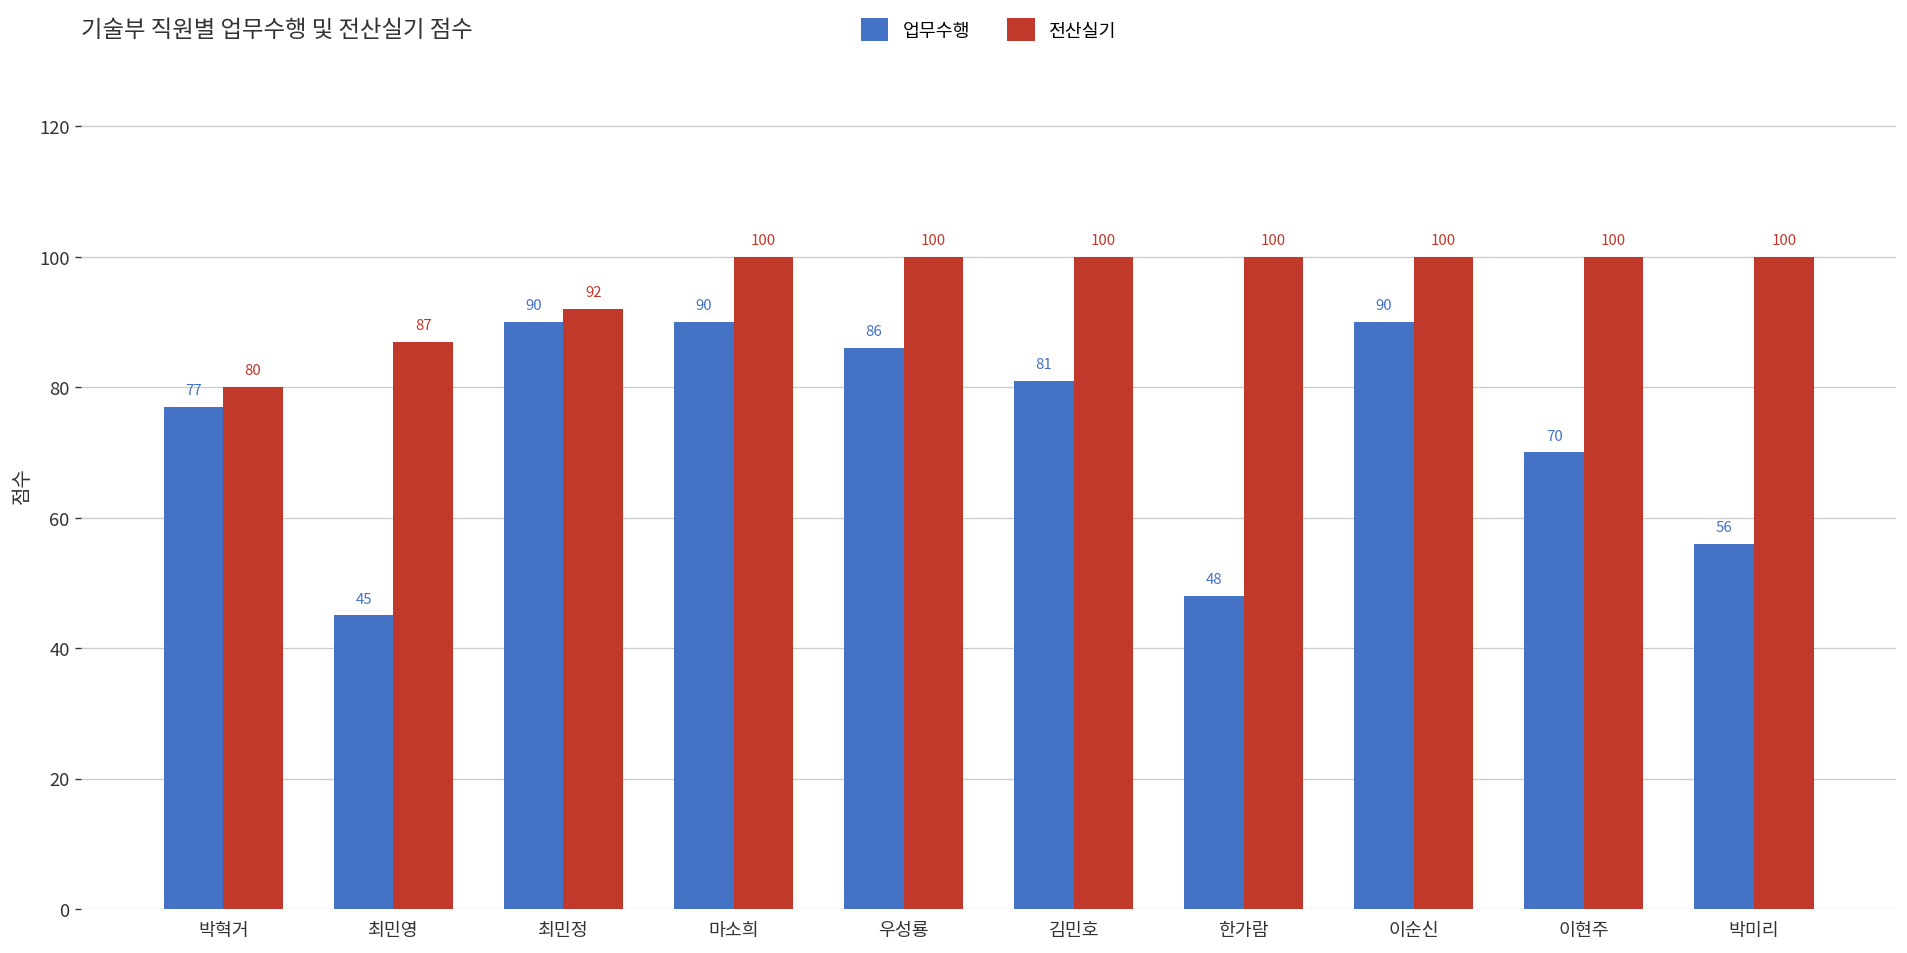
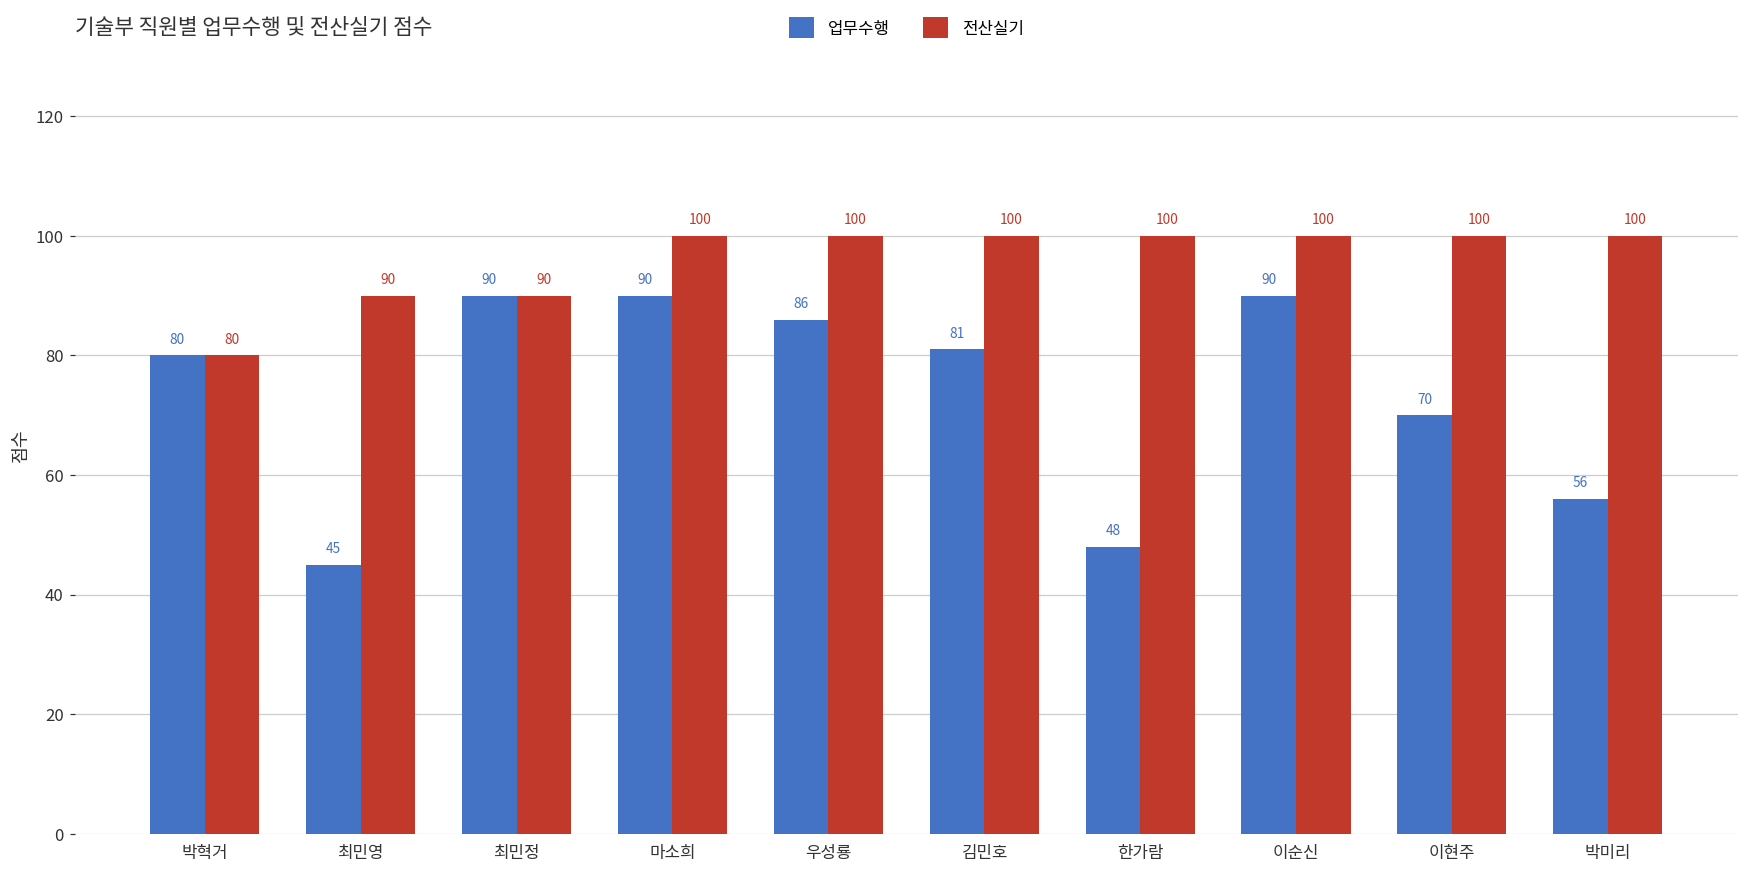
업무수행, 박혁거: 77 -> 80
전산실기, 최민영: 87 -> 90
전산실기, 최민정: 92 -> 90
